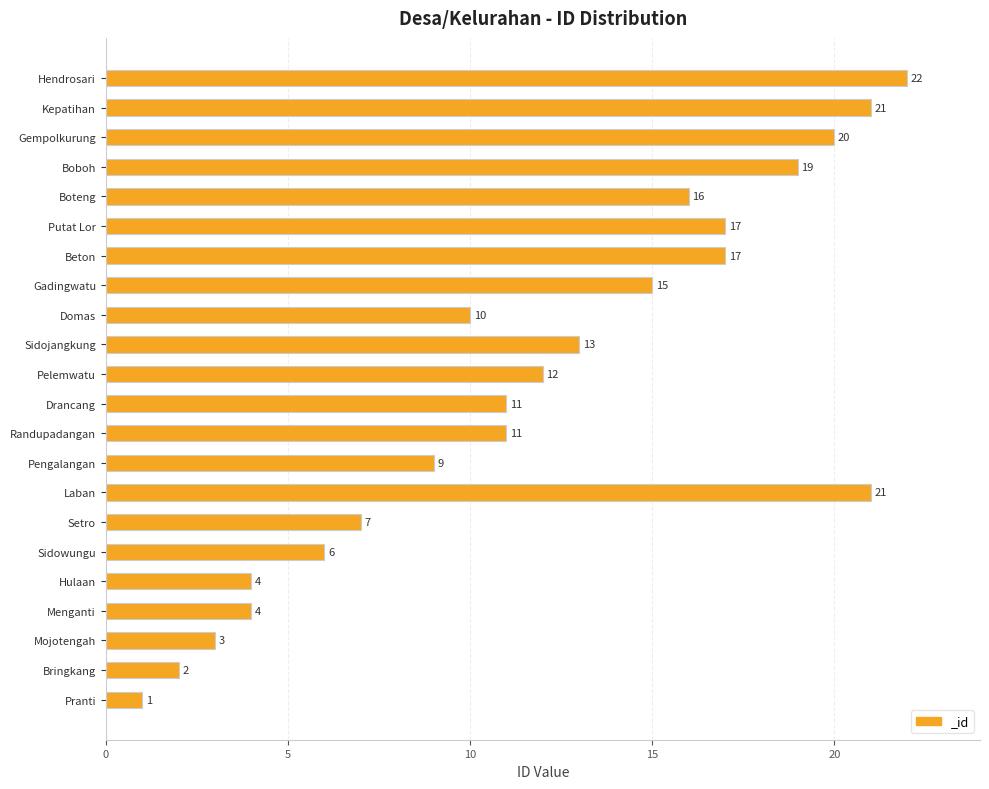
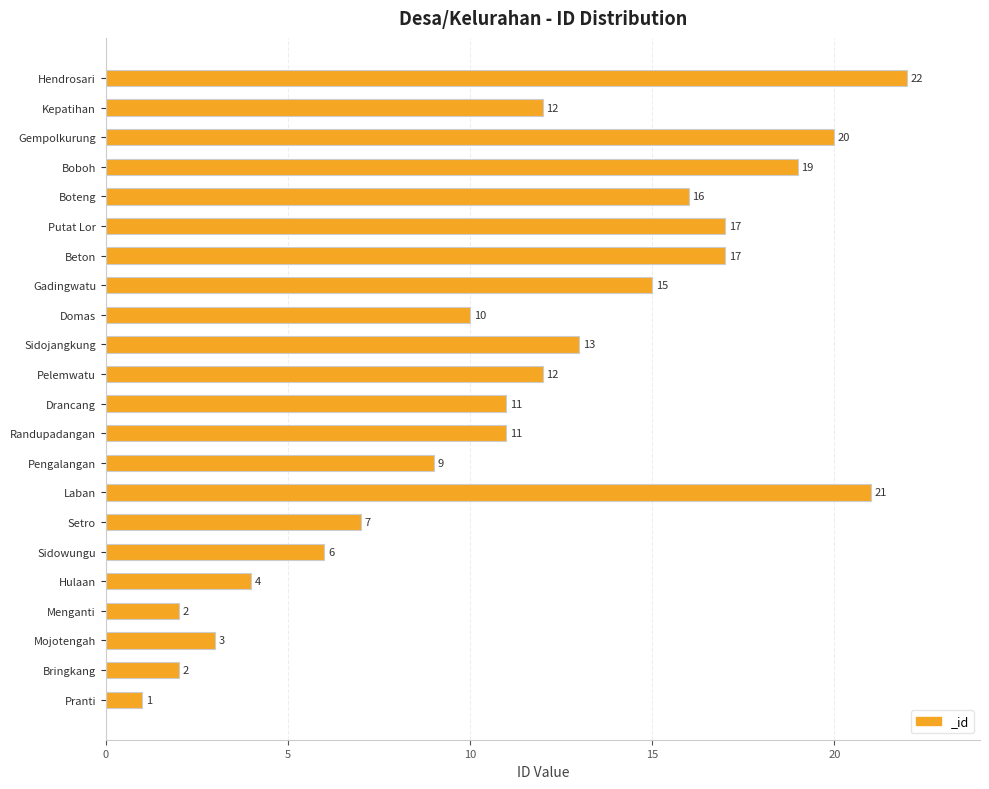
Kepatihan: 21 -> 12
Menganti: 4 -> 2
